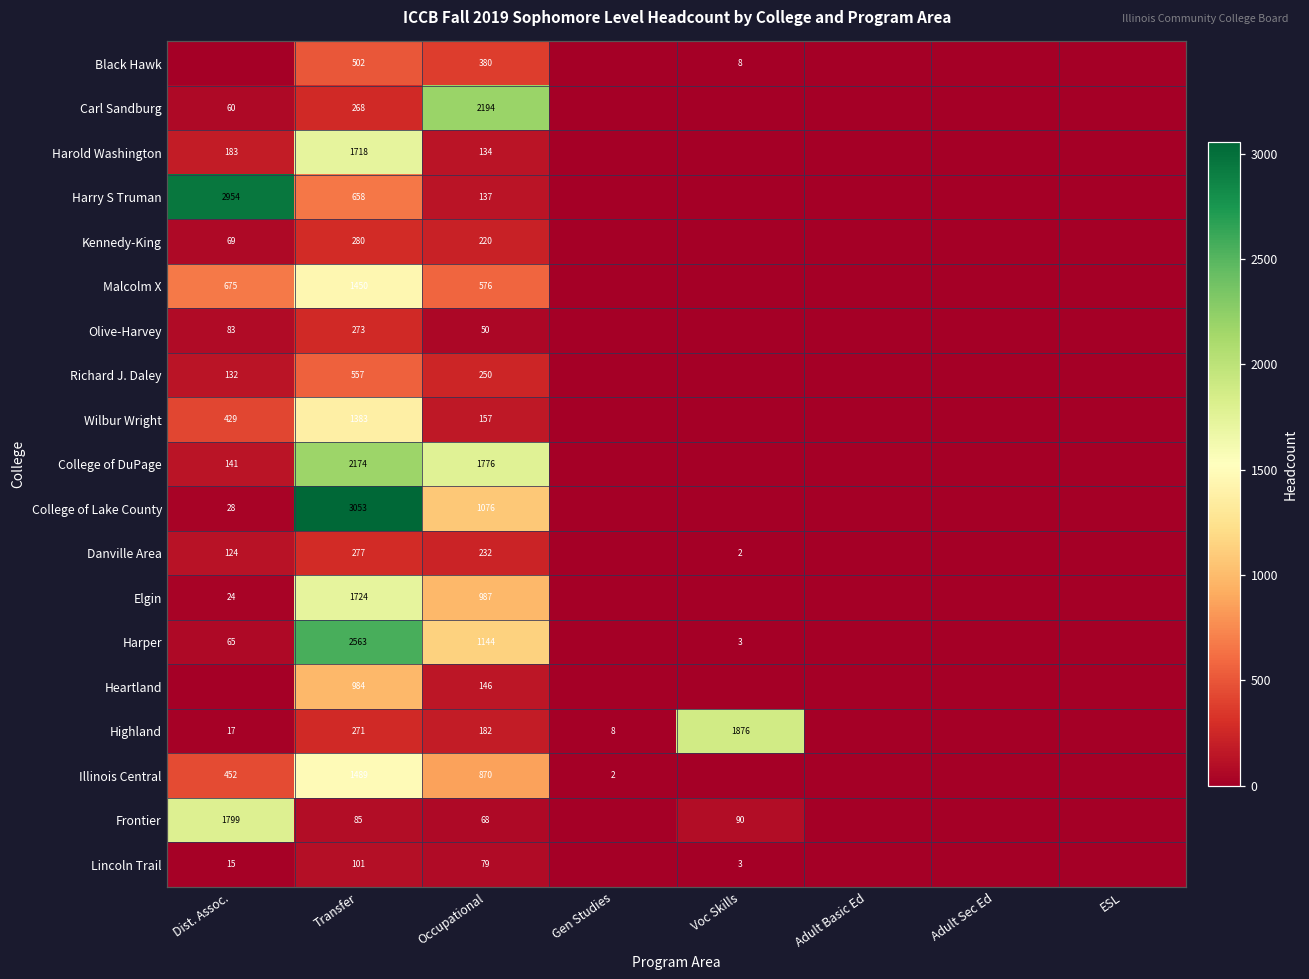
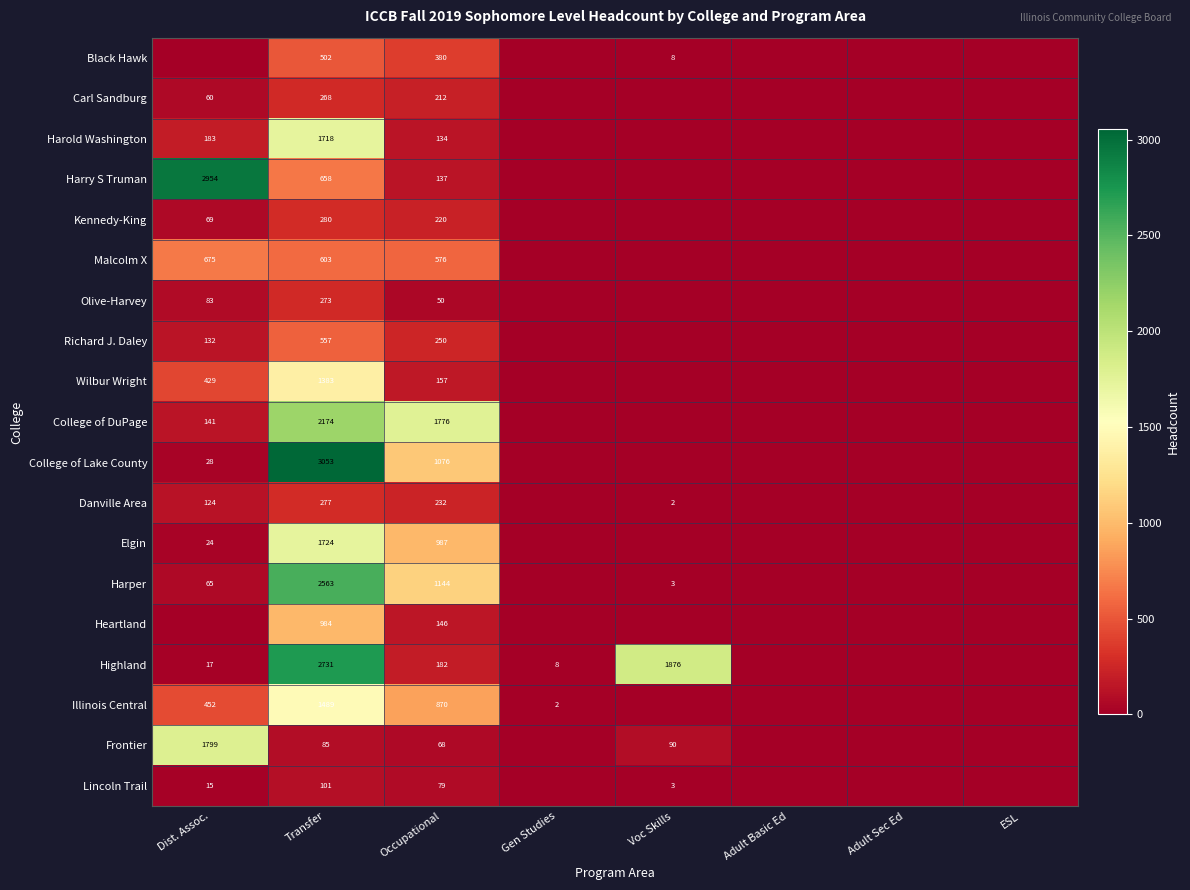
Carl Sandburg, Occupational: 2194 -> 212
Malcolm X, Transfer: 1450 -> 603
Highland, Transfer: 271 -> 2731
